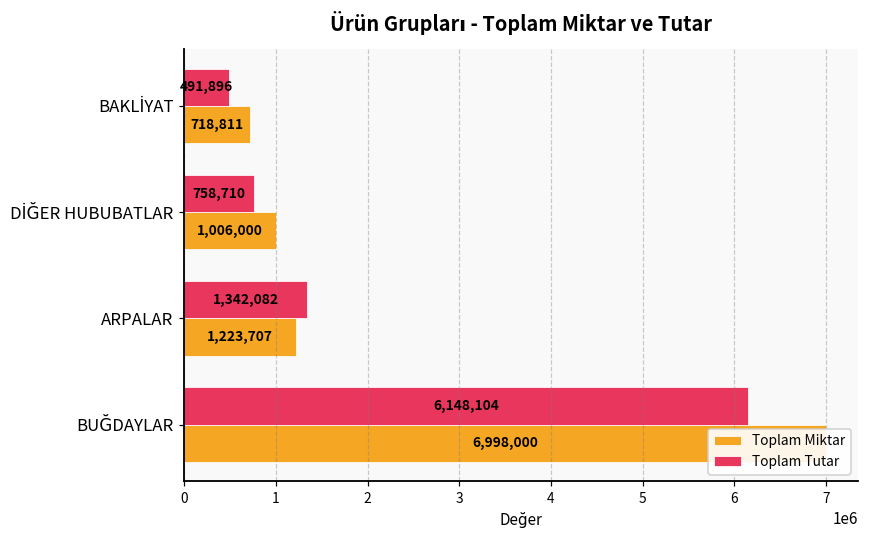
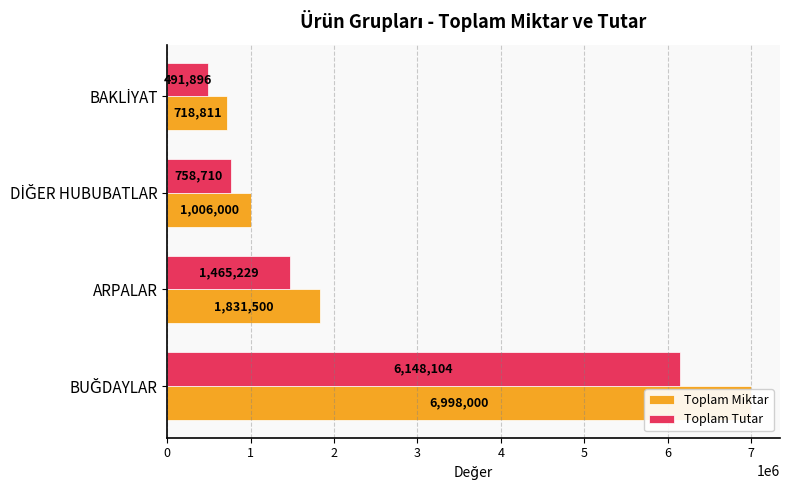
Toplam Tutar, ARPALAR: 1,342,082 -> 1,465,229
Toplam Miktar, ARPALAR: 1,223,707 -> 1,831,500
